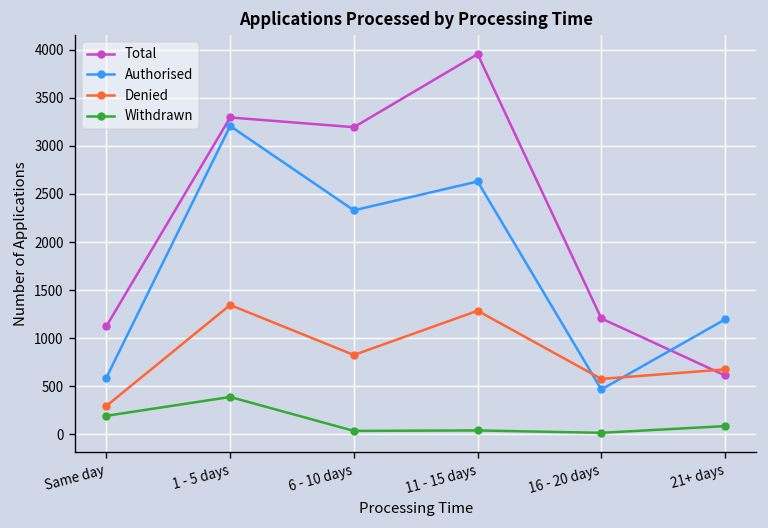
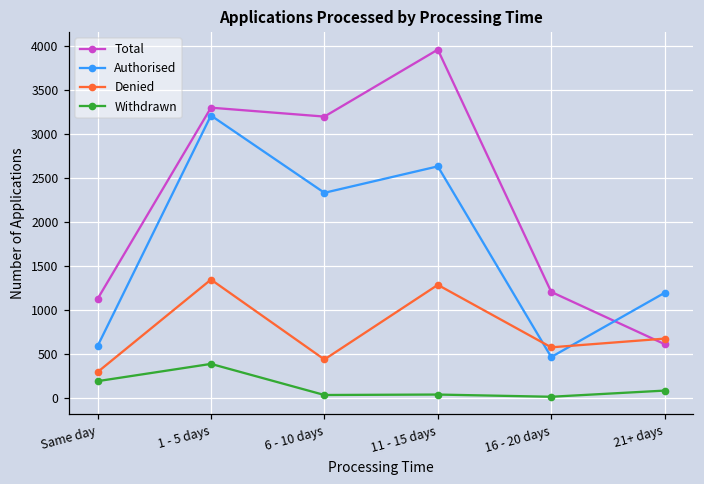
Denied, 6 - 10 days: 800 -> 400
